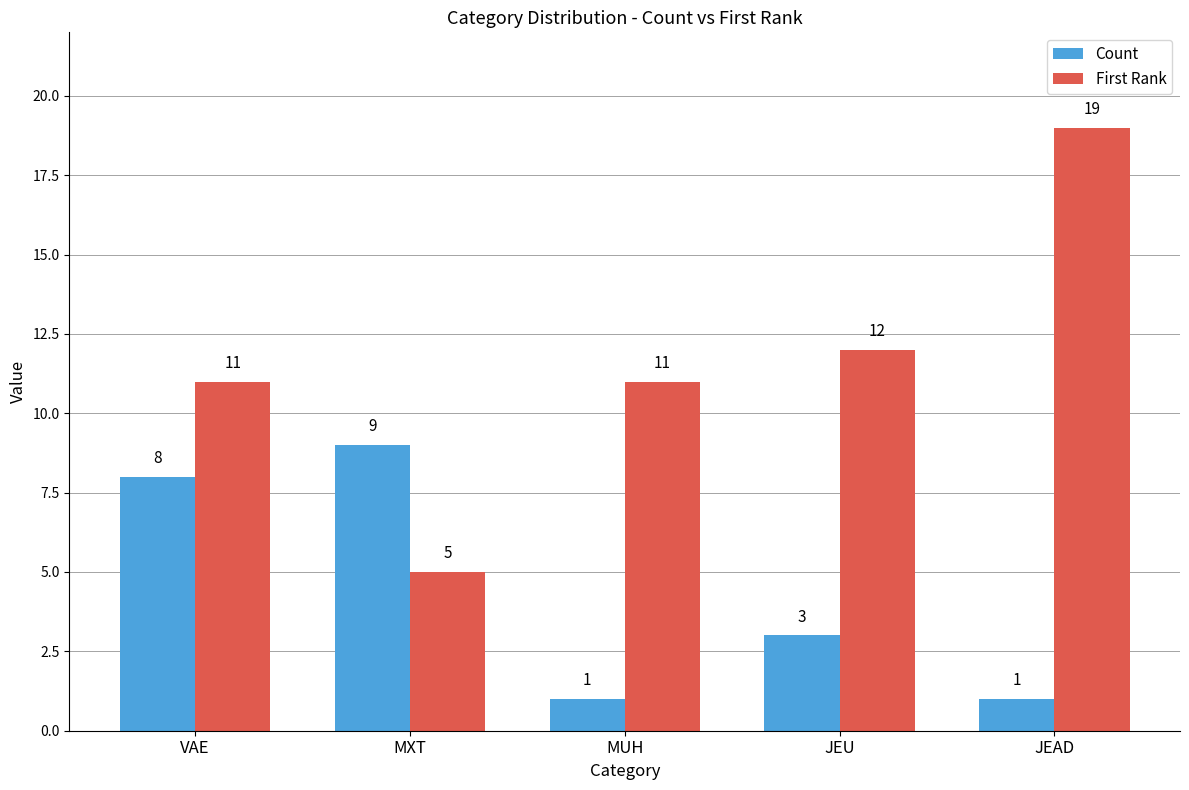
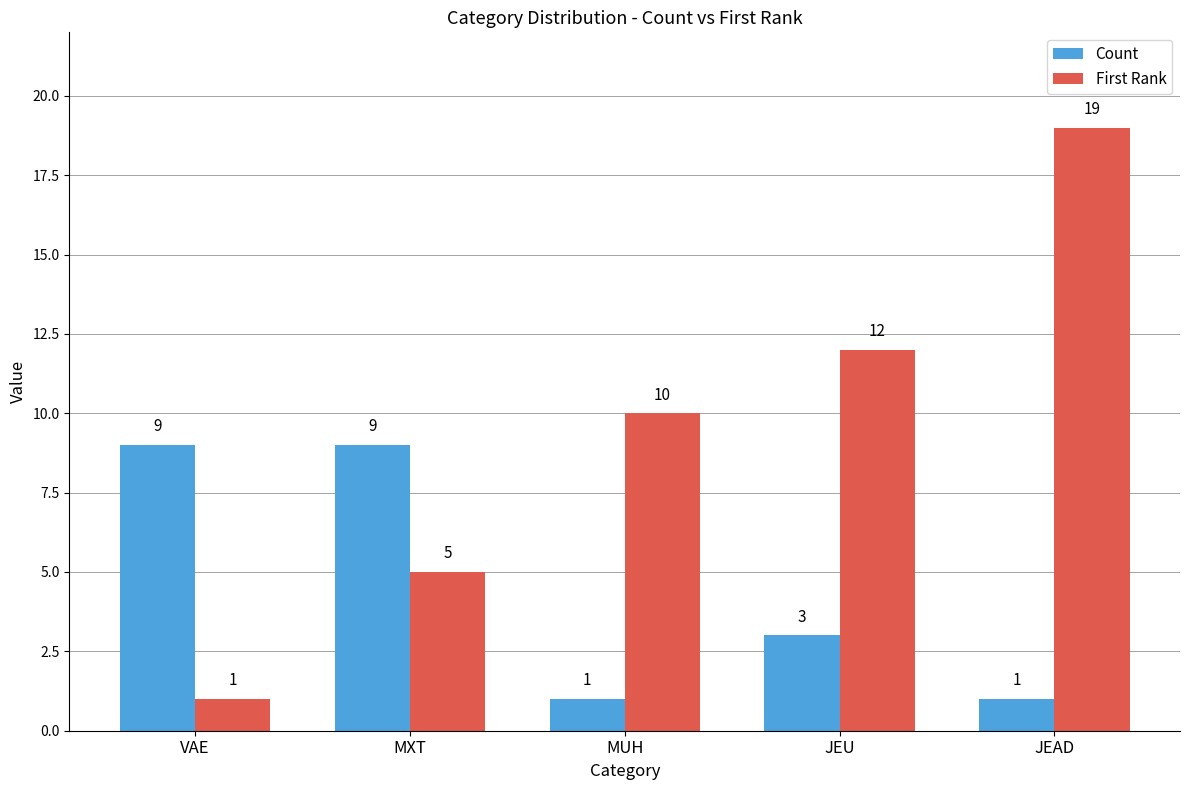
Count, VAE: 8 -> 9
First Rank, VAE: 11 -> 1
First Rank, MUH: 11 -> 10
